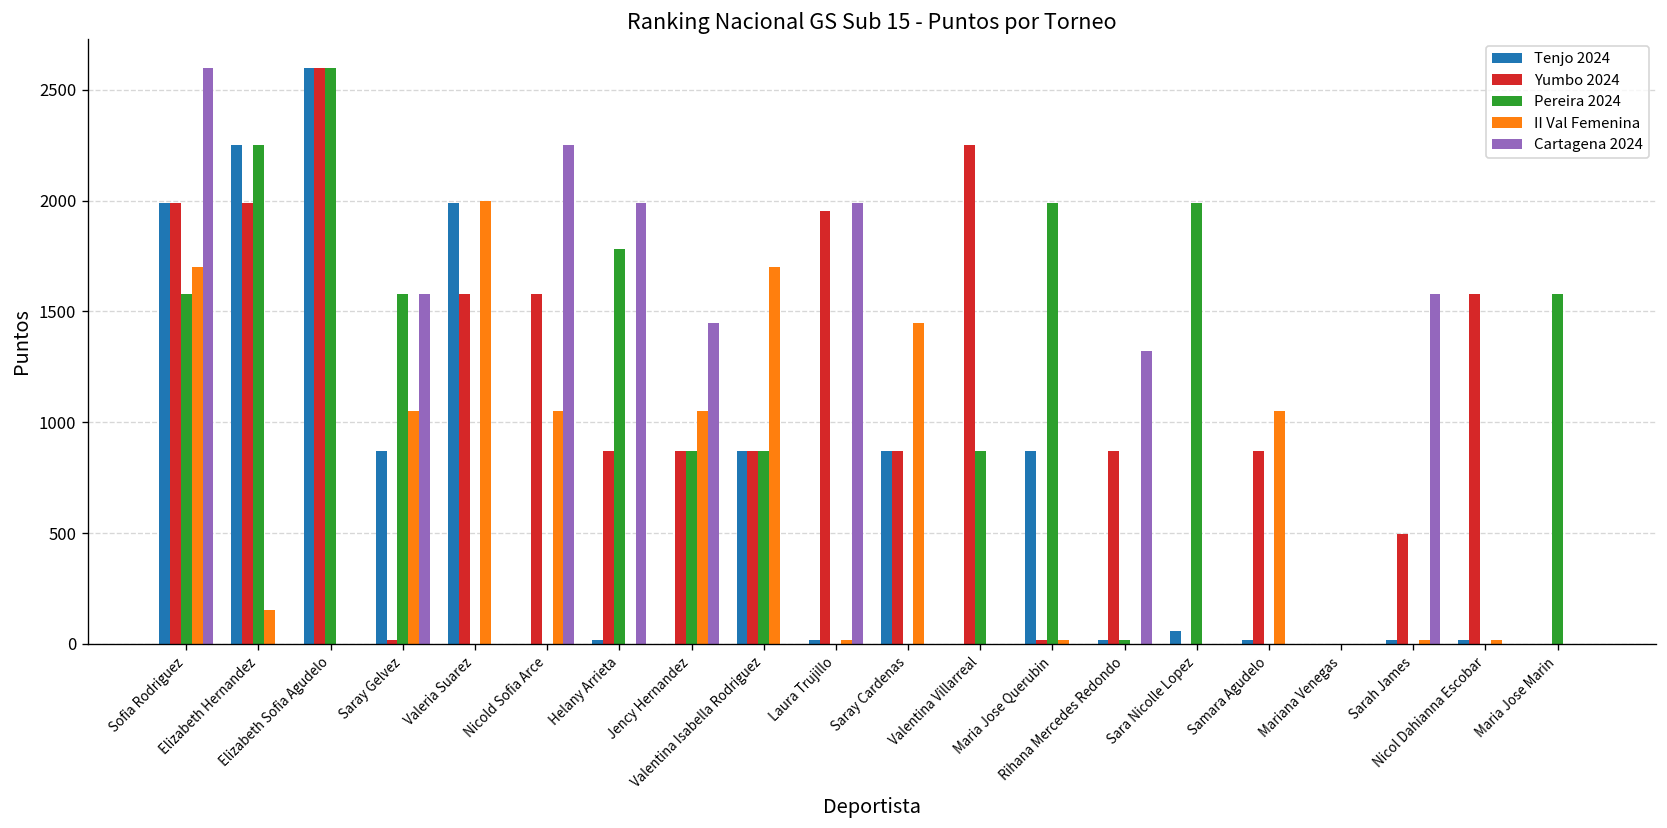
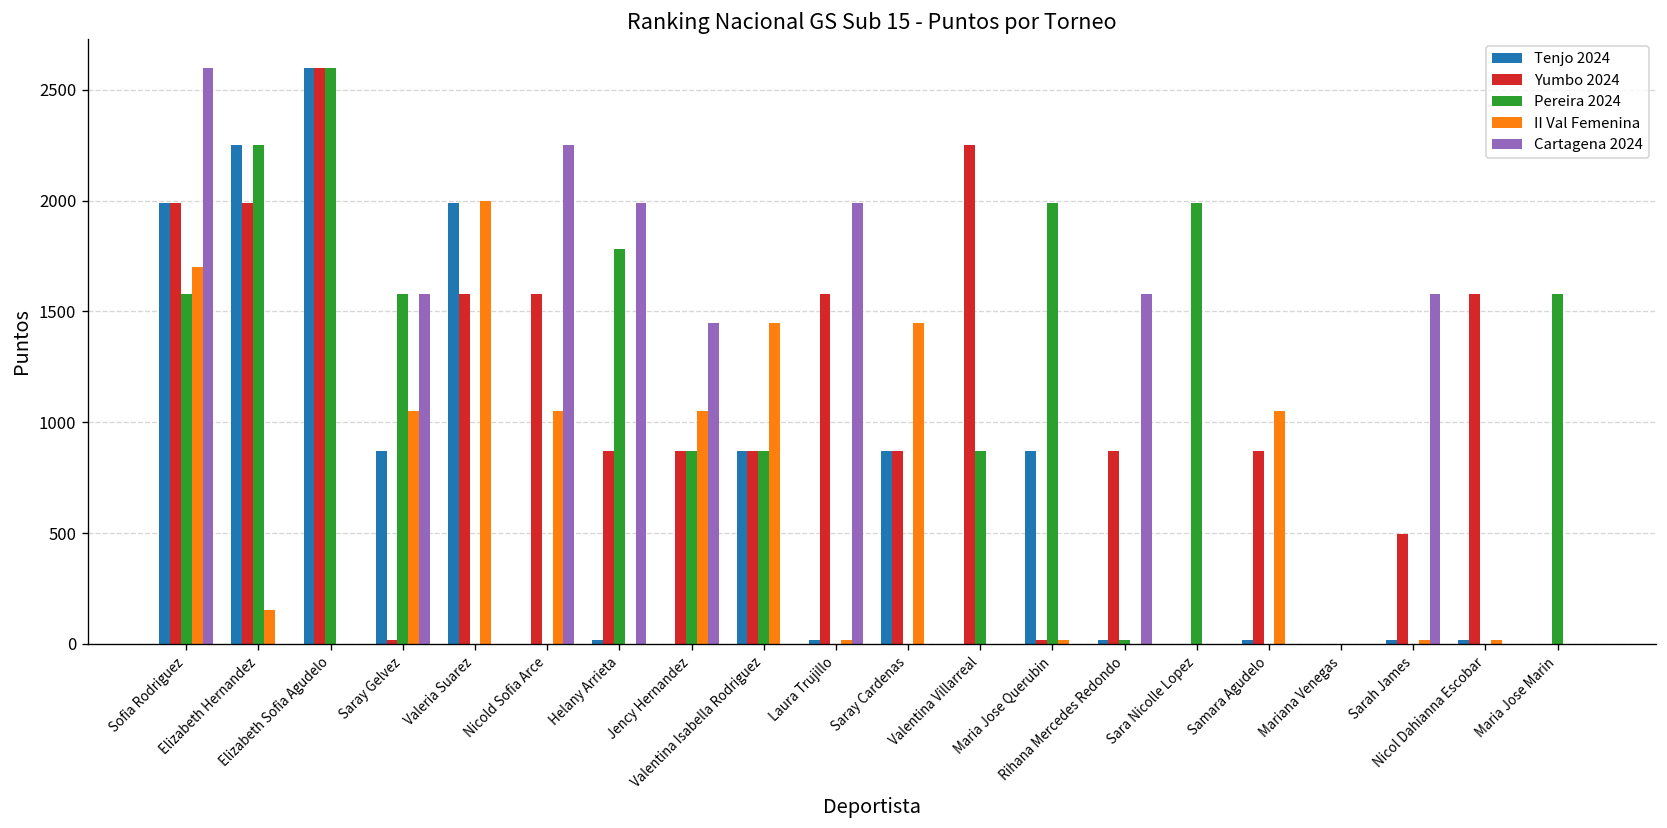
II Val Femenina, Valentina Isabella Rodriguez: 1700 -> 1450
Yumbo 2024, Laura Trujillo: 1950 -> 1580
Cartagena 2024, Rihana Mercedes Redondo: 1320 -> 1580
Tenjo 2024, Sara Nicolle Lopez: 60 -> 0
